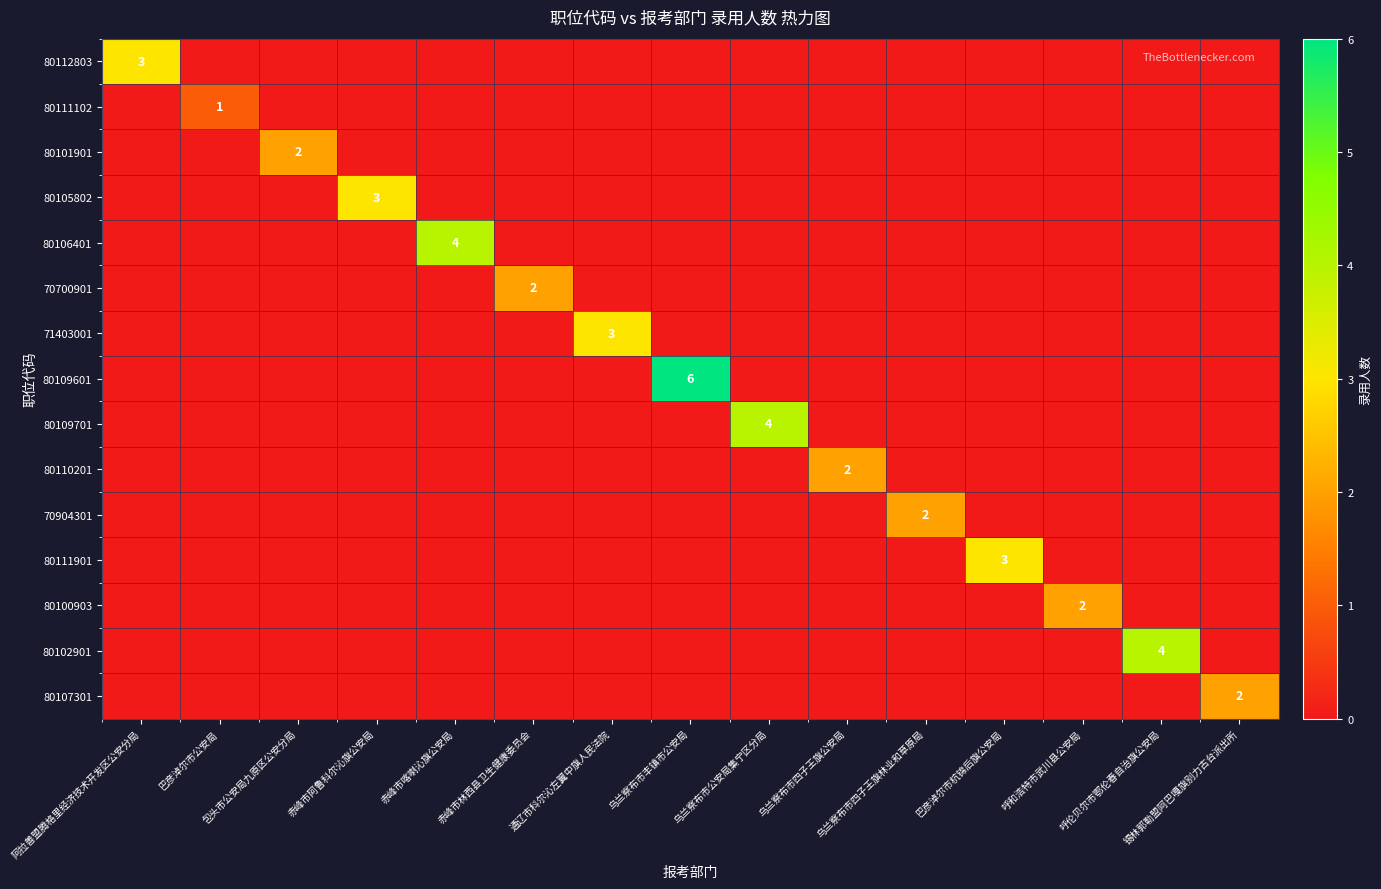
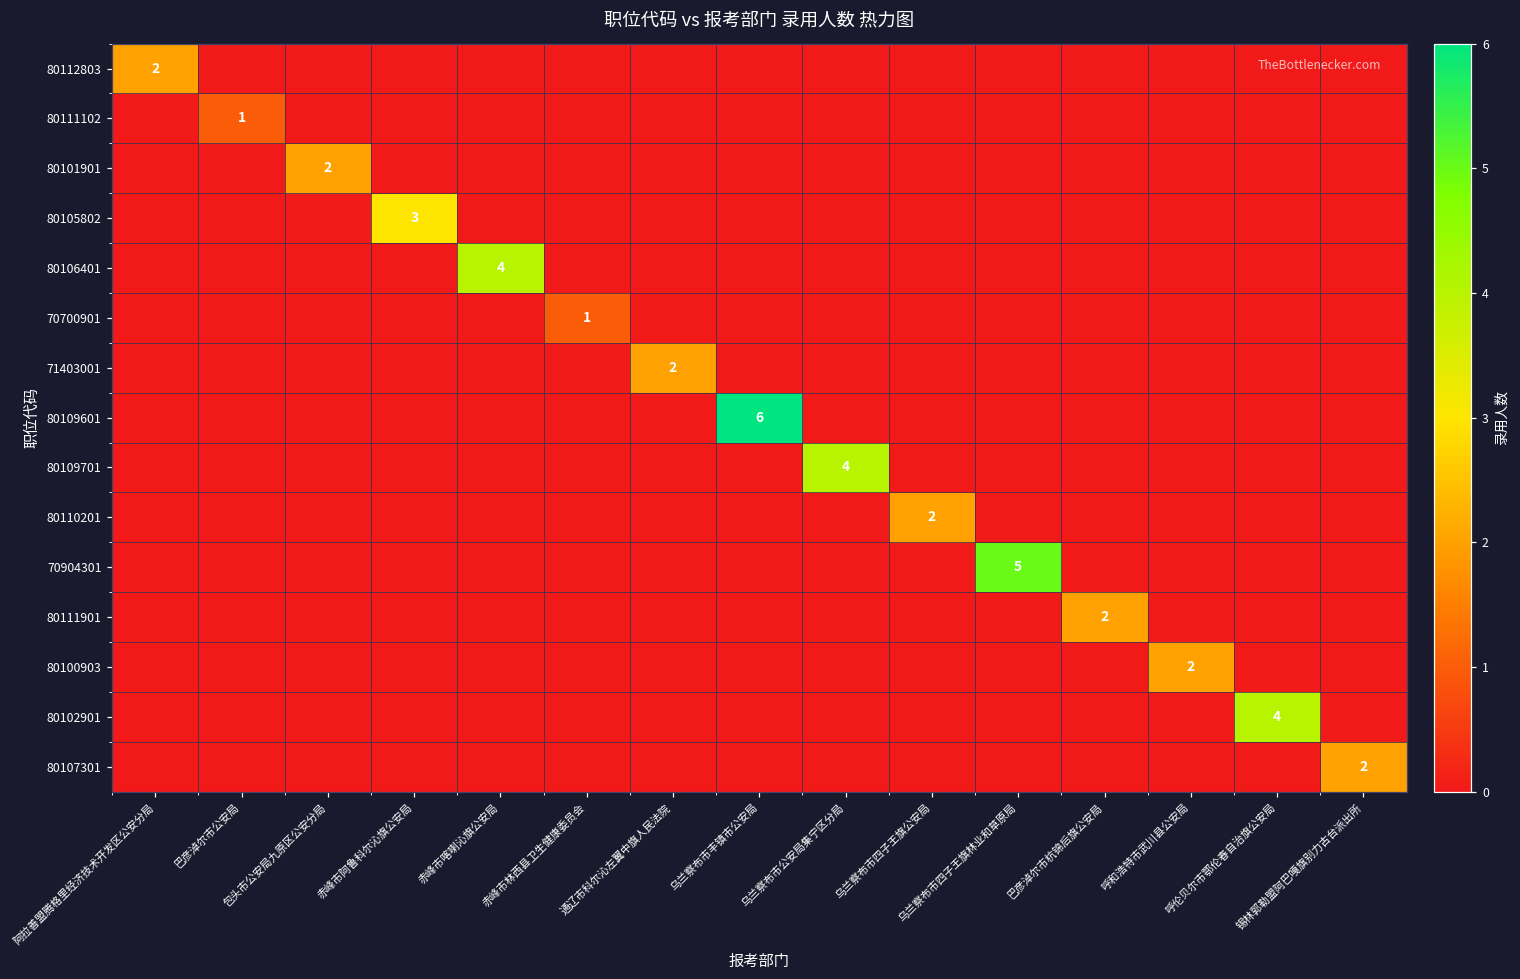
80112803, 阿拉善盟腾格里经济技术开发区公安分局: 3 -> 2
70700901, 赤峰市林西县卫生健康委员会: 2 -> 1
71403001, 通辽市科尔沁左翼中旗人民法院: 3 -> 2
70904301, 乌兰察布市四子王旗林业和草原局: 2 -> 5
80111901, 巴彦淖尔市杭锦后旗公安局: 3 -> 2
